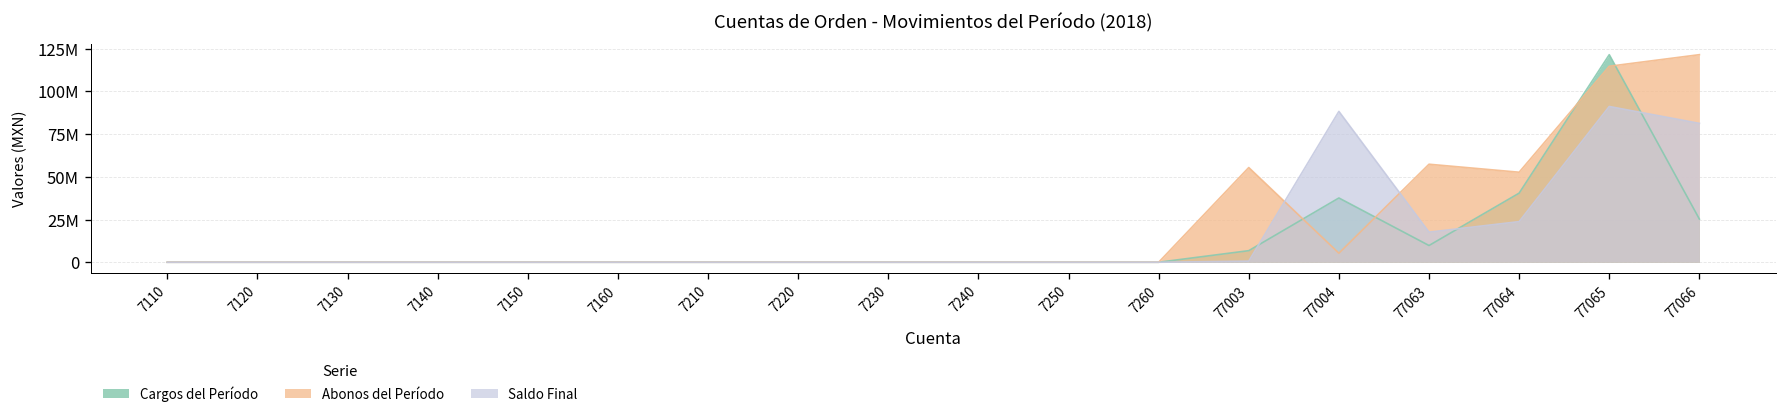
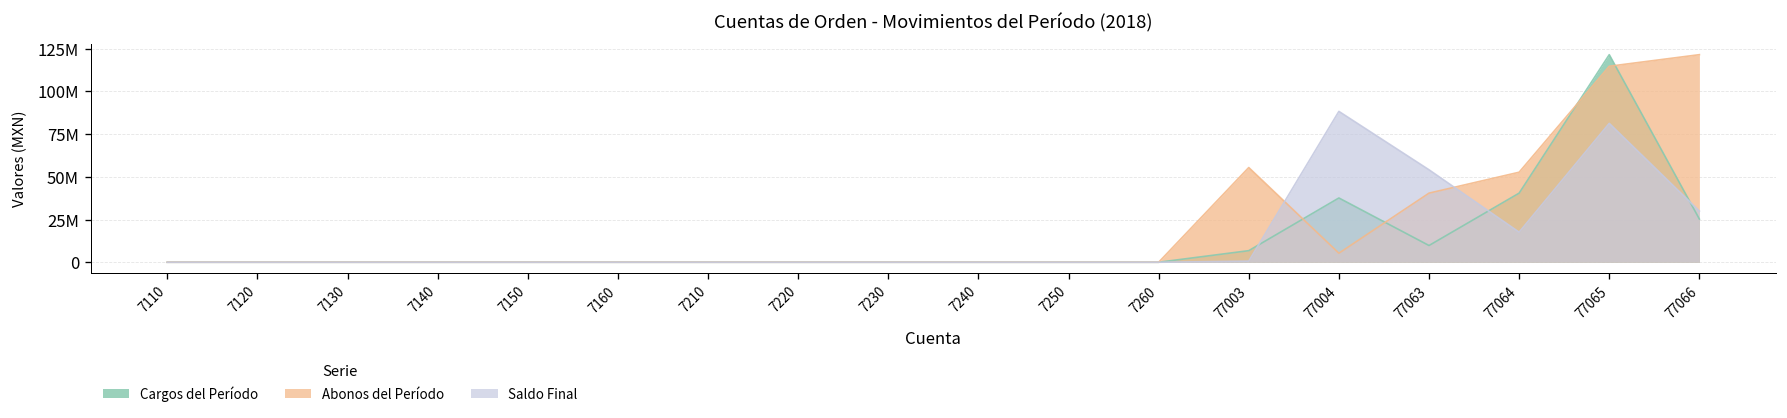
Abonos del Período, 77063: 57000000 -> 40000000
Saldo Final, 77063: 18000000 -> 54000000
Saldo Final, 77064: 24000000 -> 18000000
Saldo Final, 77065: 91000000 -> 81000000
Saldo Final, 77066: 81000000 -> 30000000
